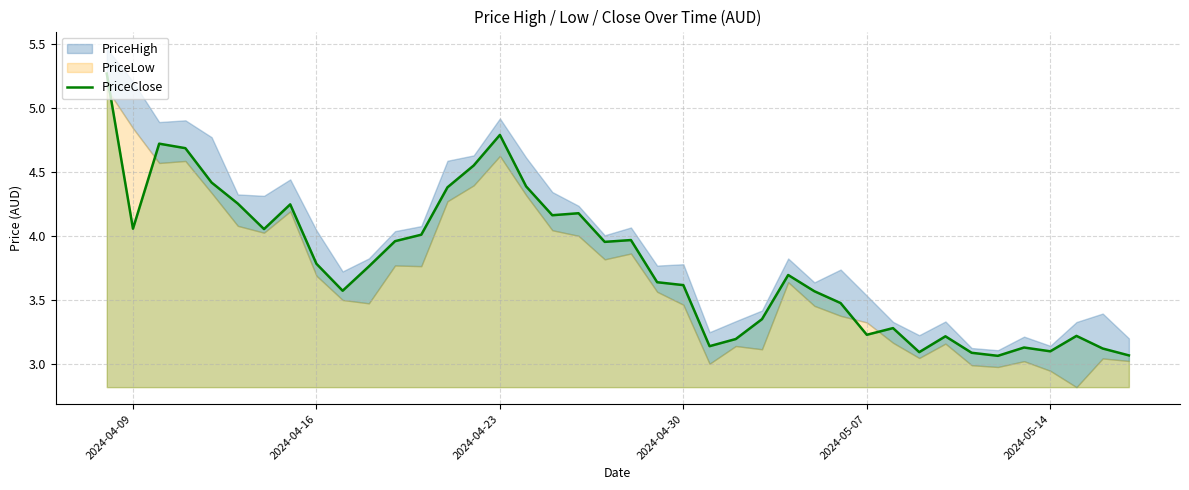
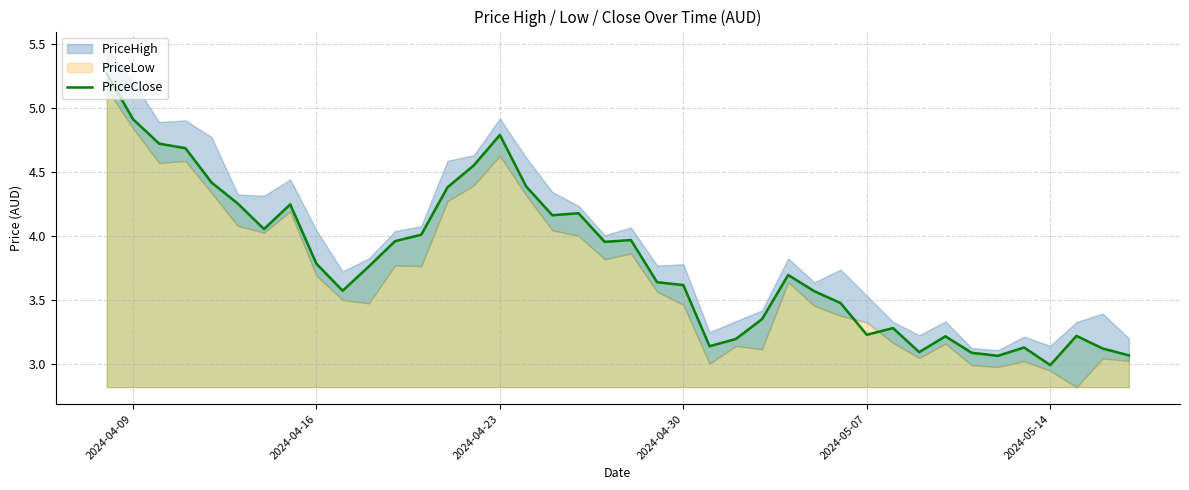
PriceClose, 2024-04-09: 4.06 -> 4.92
PriceClose, 2024-05-14: 3.10 -> 2.99
